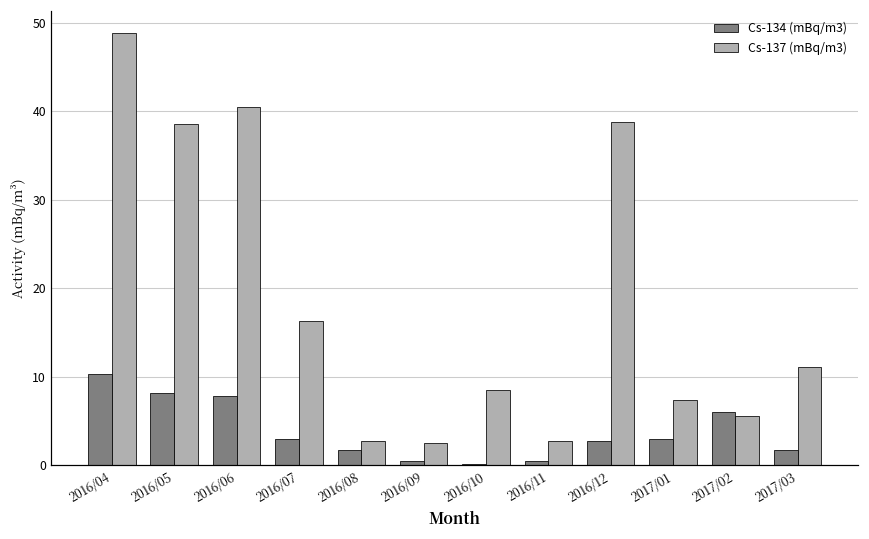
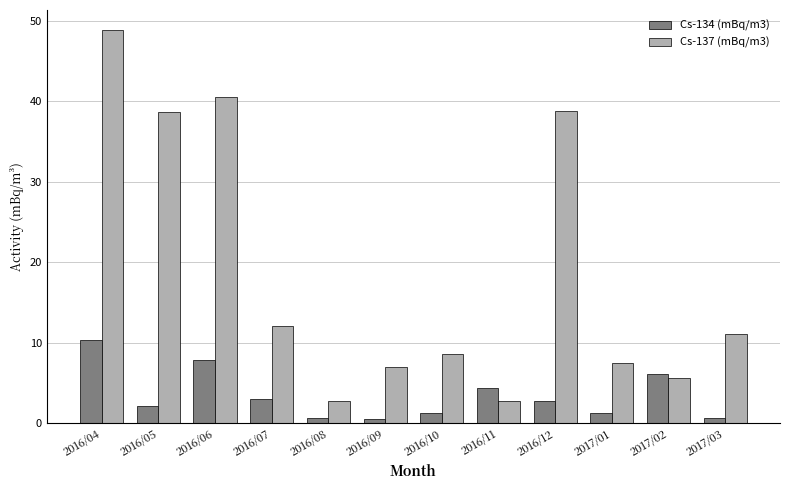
Cs-134 (mBq/m3), 2016/05: 8 -> 2
Cs-137 (mBq/m3), 2016/07: 16 -> 12
Cs-134 (mBq/m3), 2016/08: 2 -> 1
Cs-137 (mBq/m3), 2016/09: 3 -> 7
Cs-134 (mBq/m3), 2016/10: 0 -> 1
Cs-134 (mBq/m3), 2016/11: 0 -> 4
Cs-134 (mBq/m3), 2017/01: 3 -> 1
Cs-134 (mBq/m3), 2017/03: 2 -> 1
